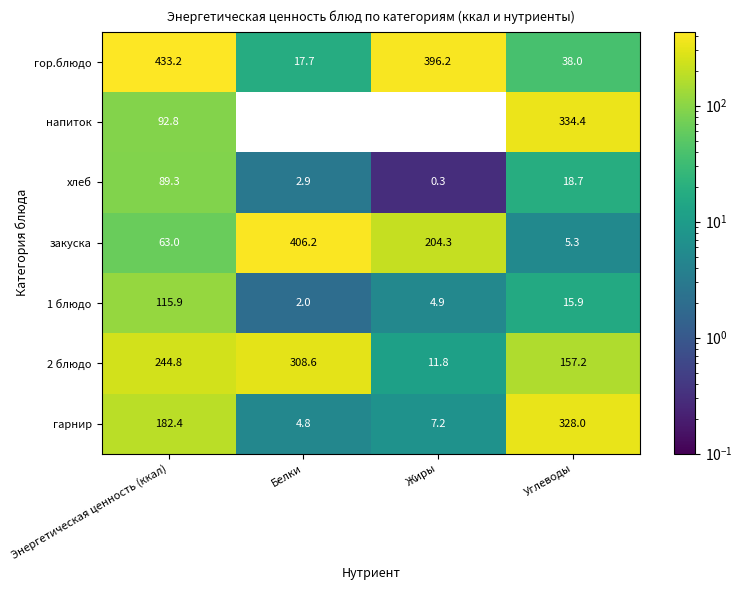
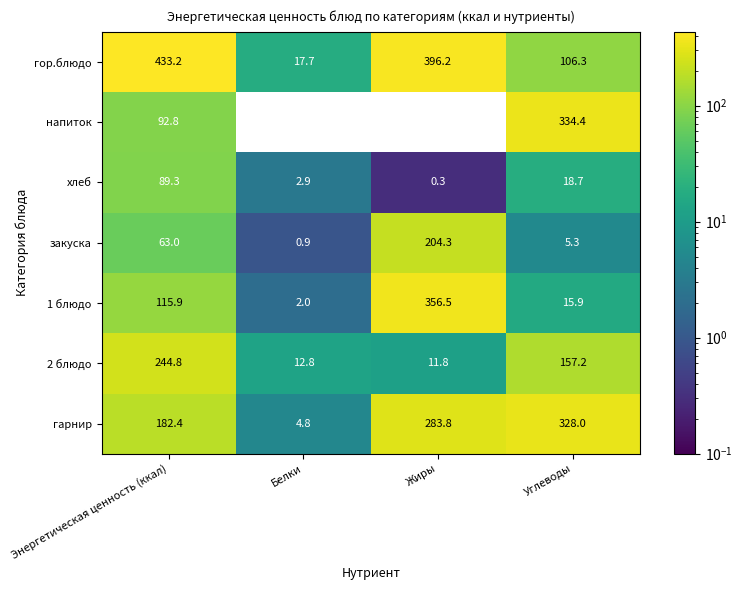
гор.блюдо, Углеводы: 38.0 -> 106.3
закуска, Белки: 406.2 -> 0.9
1 блюдо, Жиры: 4.9 -> 356.5
2 блюдо, Белки: 308.6 -> 12.8
гарнир, Жиры: 7.2 -> 283.8
